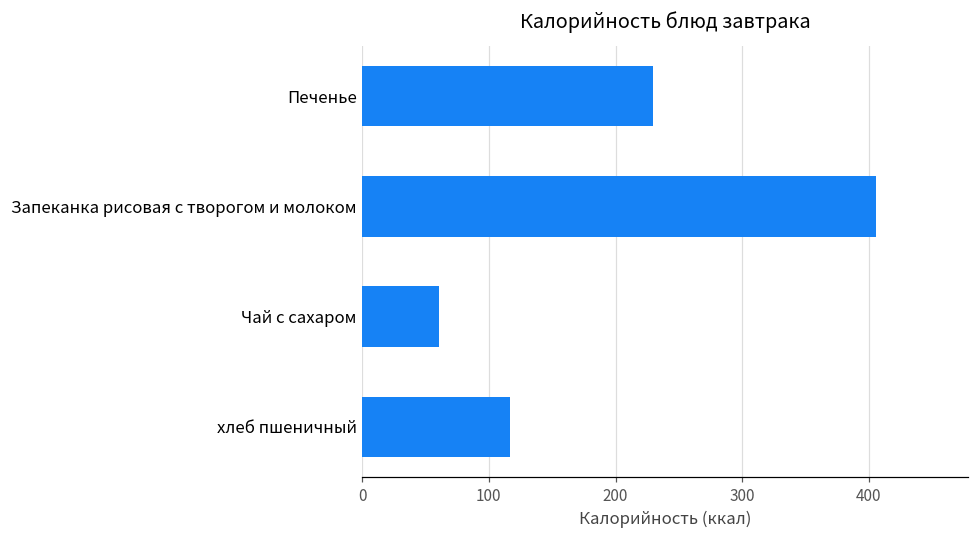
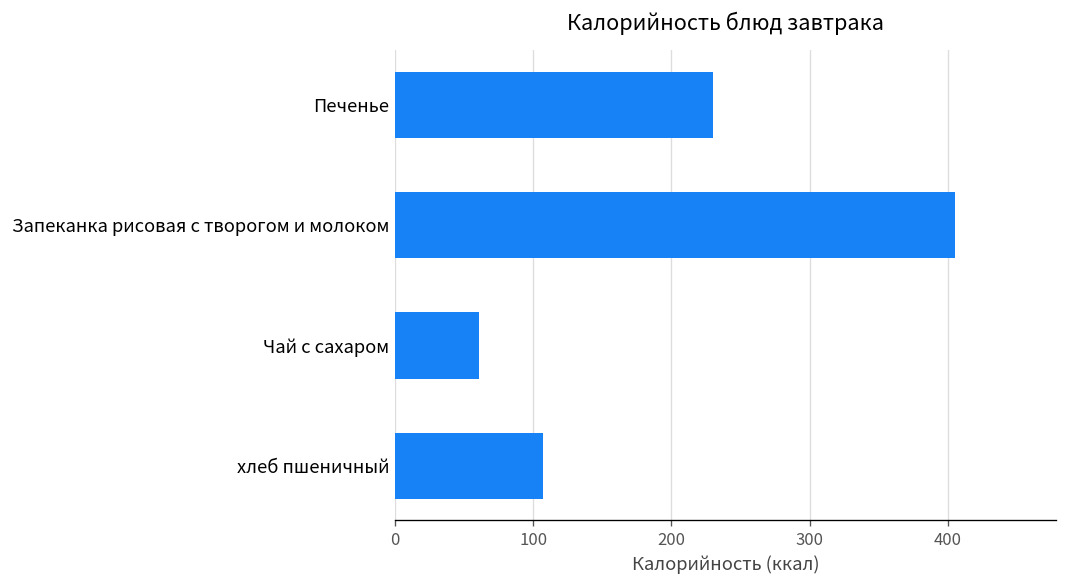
хлеб пшеничный: 117 -> 107
